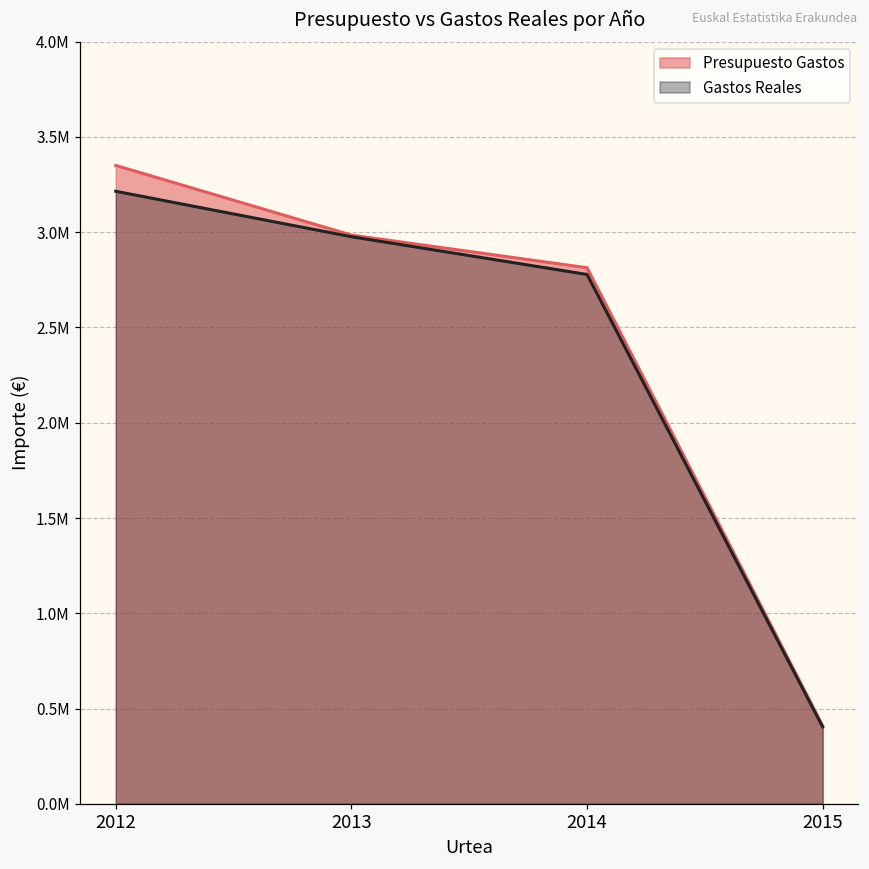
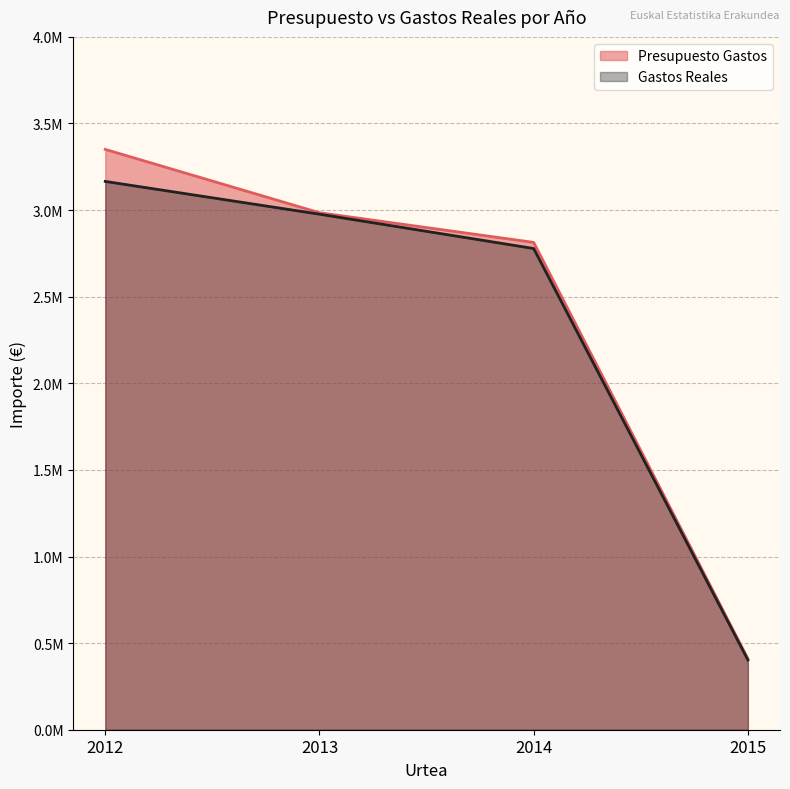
Gastos Reales, 2012: 3210000 -> 3170000
